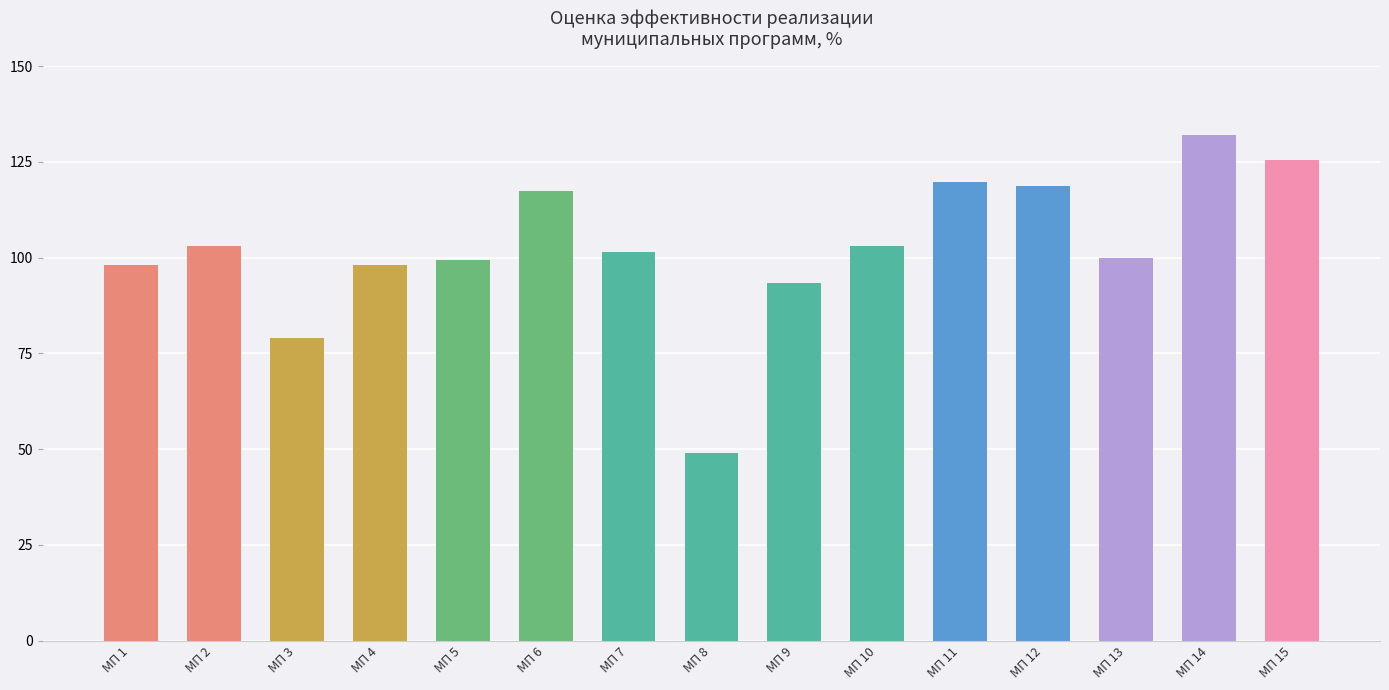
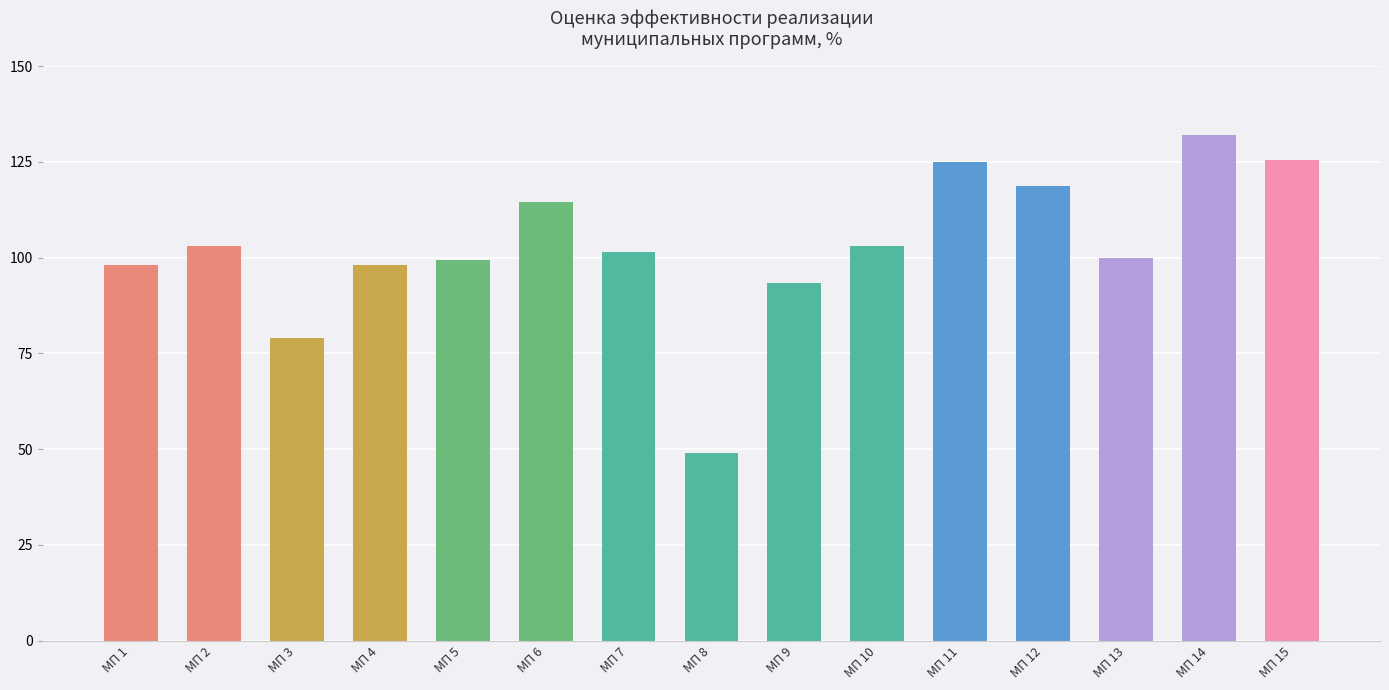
МП 6: 118 -> 115
МП 11: 120 -> 125
